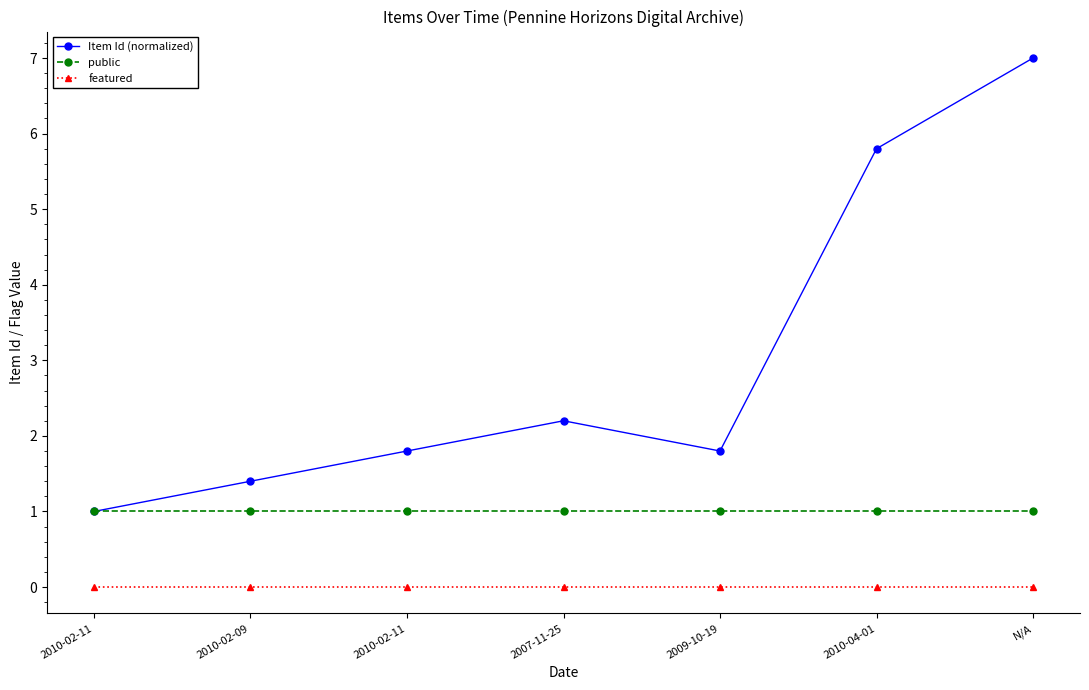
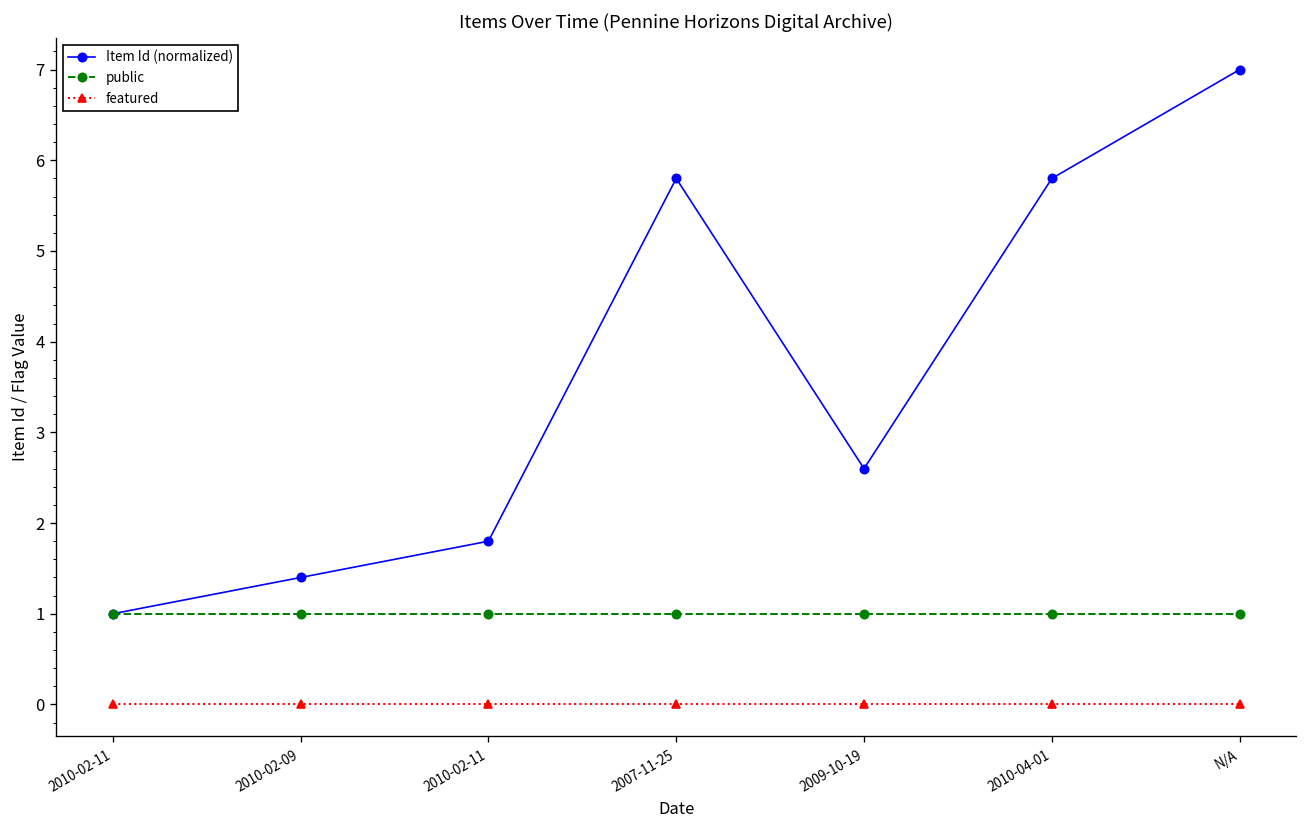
Item Id (normalized), 2007-11-25: 2.2 -> 5.8
Item Id (normalized), 2009-10-19: 1.8 -> 2.6
